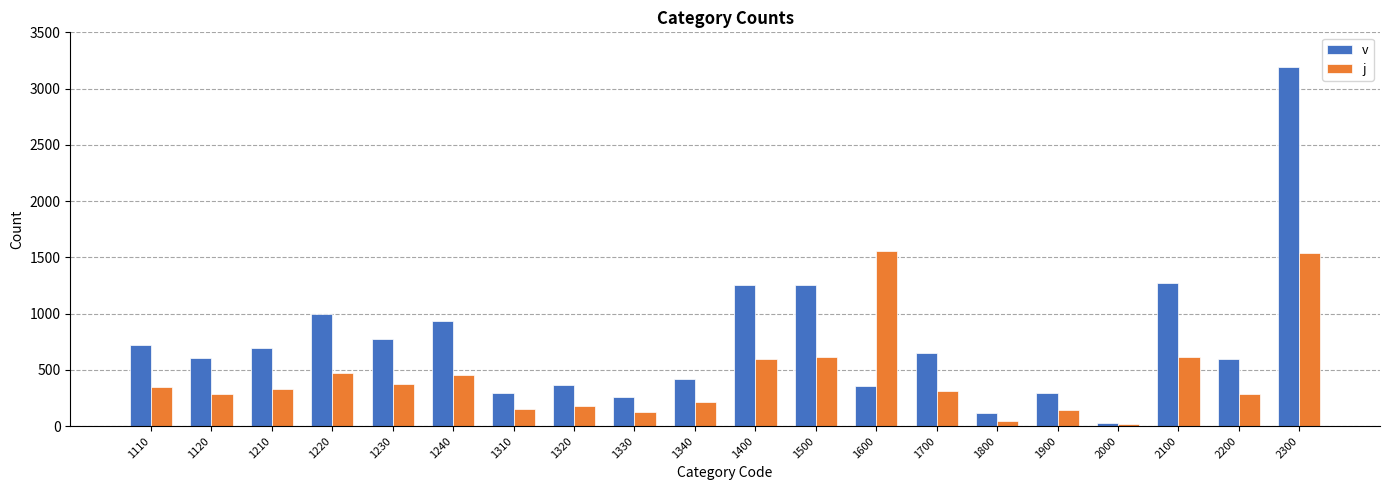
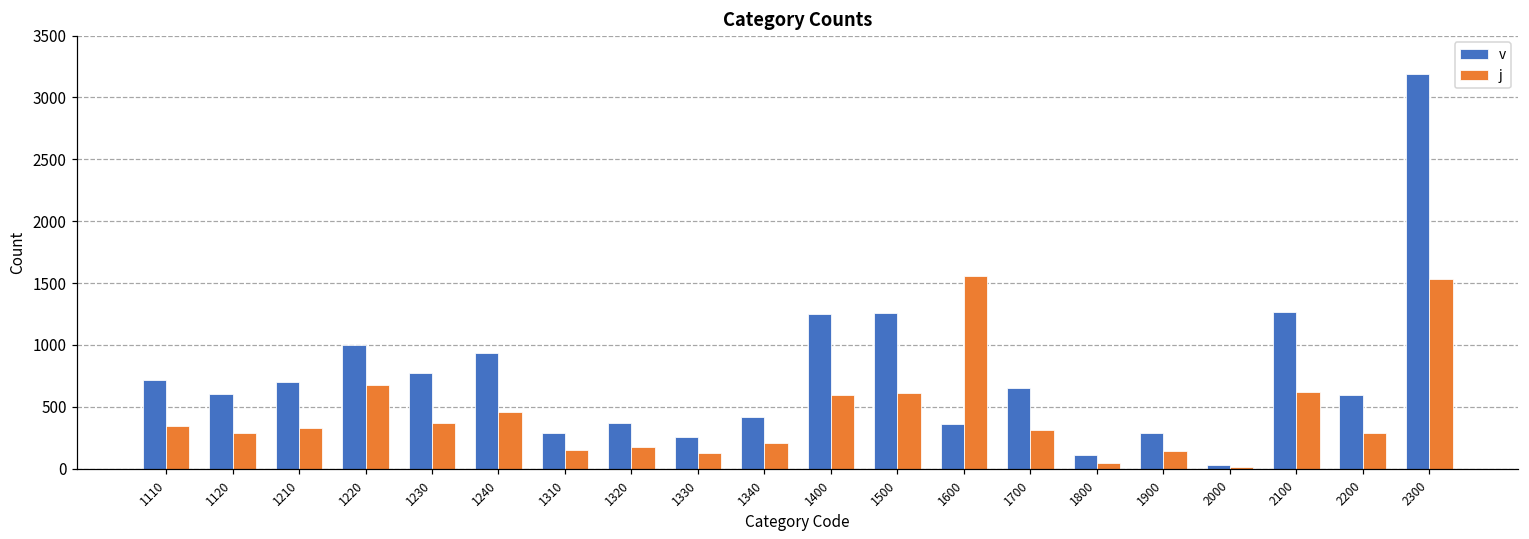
j, 1220: 470 -> 680
